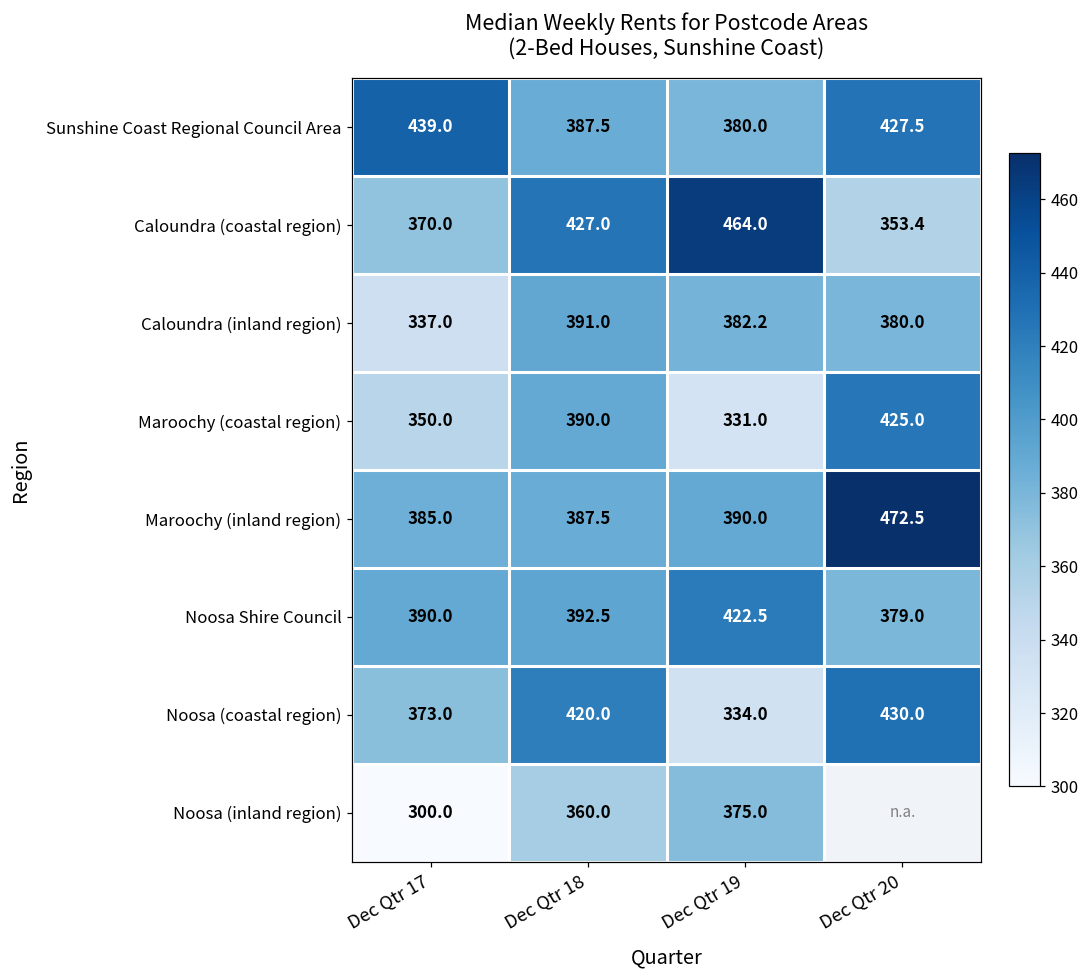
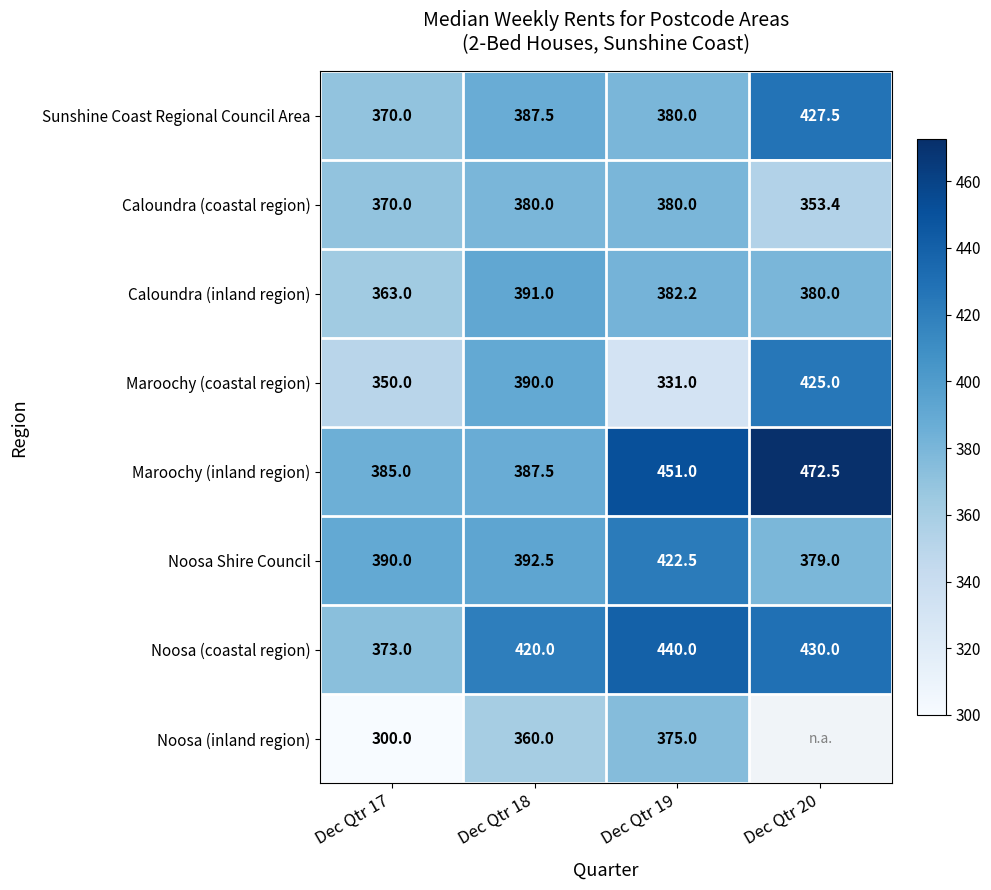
Sunshine Coast Regional Council Area, Dec Qtr 17: 439.0 -> 370.0
Caloundra (coastal region), Dec Qtr 18: 427.0 -> 380.0
Caloundra (coastal region), Dec Qtr 19: 464.0 -> 380.0
Caloundra (inland region), Dec Qtr 17: 337.0 -> 363.0
Maroochy (inland region), Dec Qtr 19: 390.0 -> 451.0
Noosa (coastal region), Dec Qtr 19: 334.0 -> 440.0
